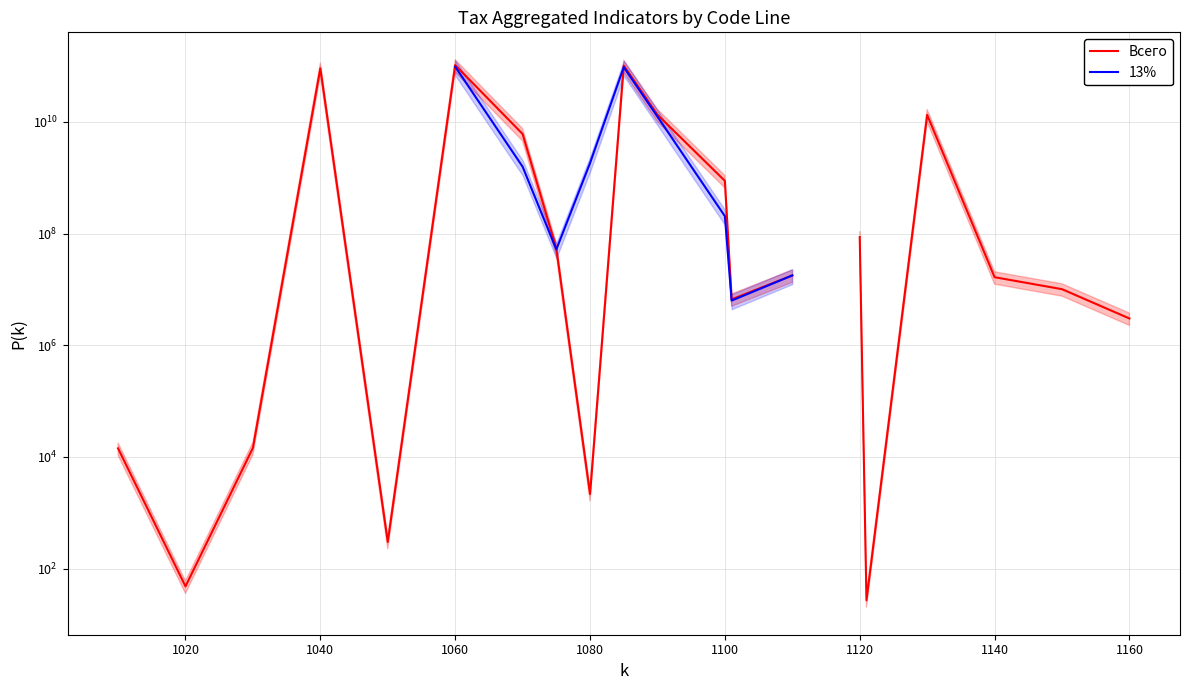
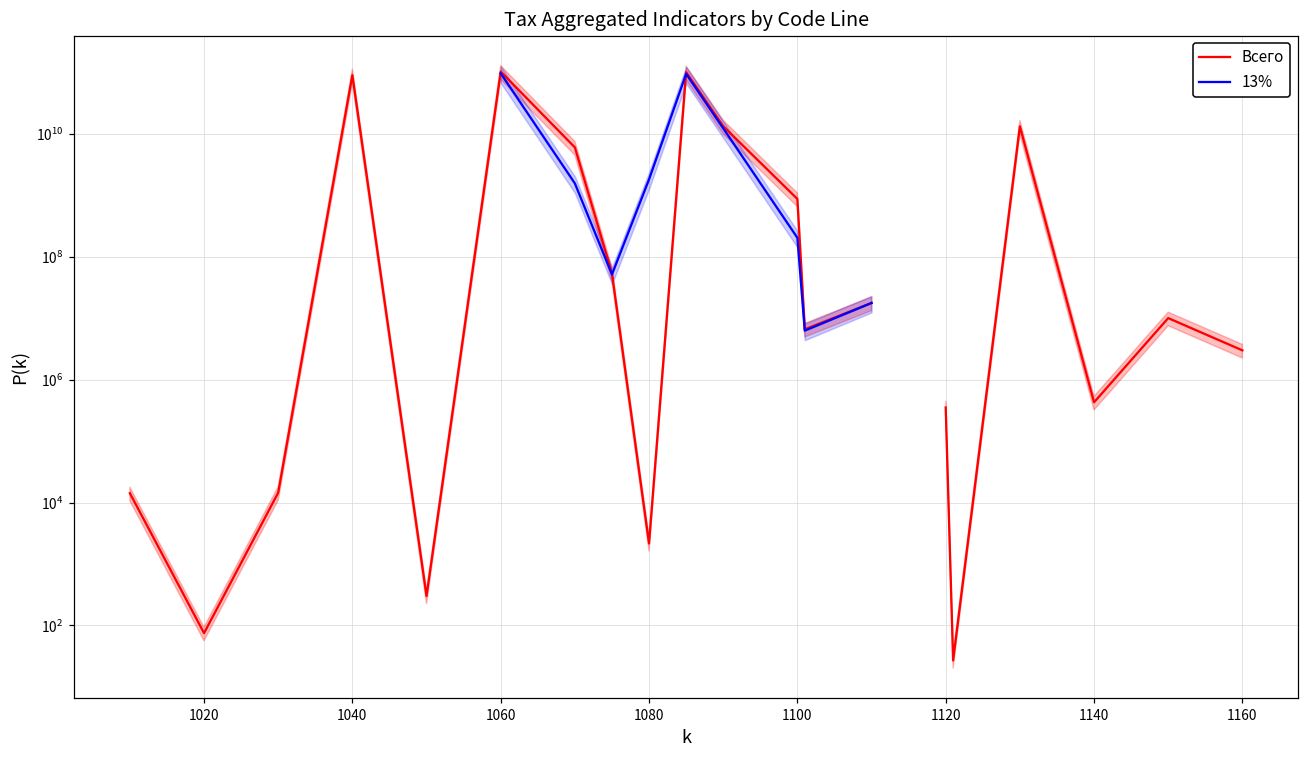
Всего, 1020: 50 -> 80
Всего, 1120: 90000000 -> 400000
Всего, 1140: 17000000 -> 400000
